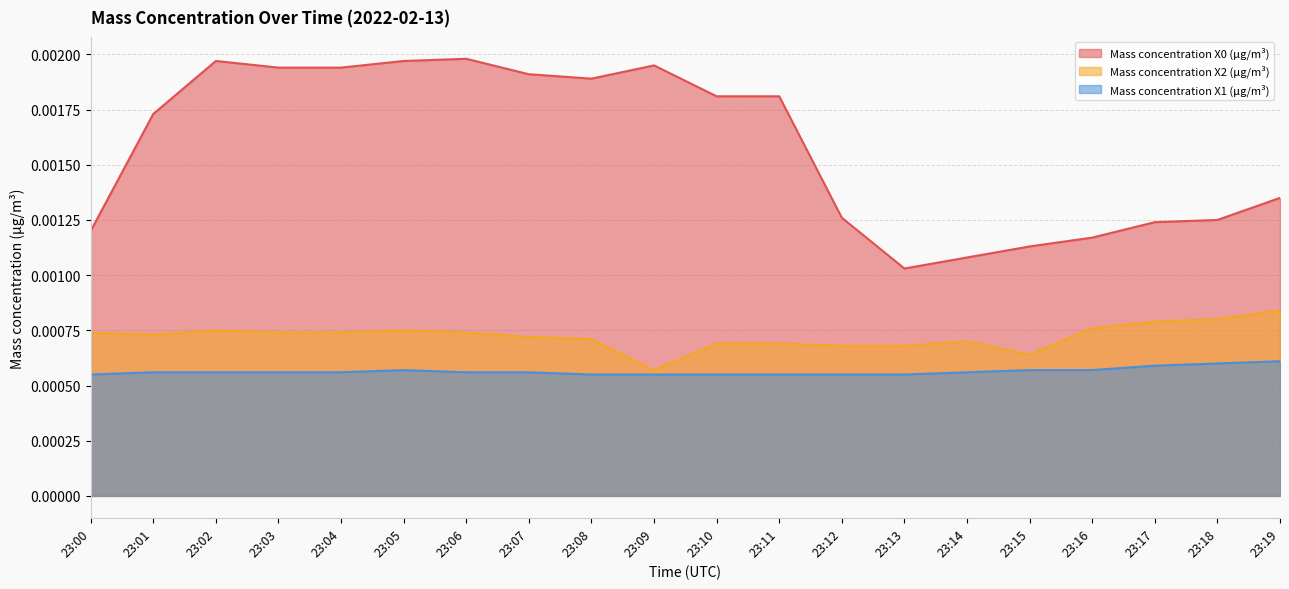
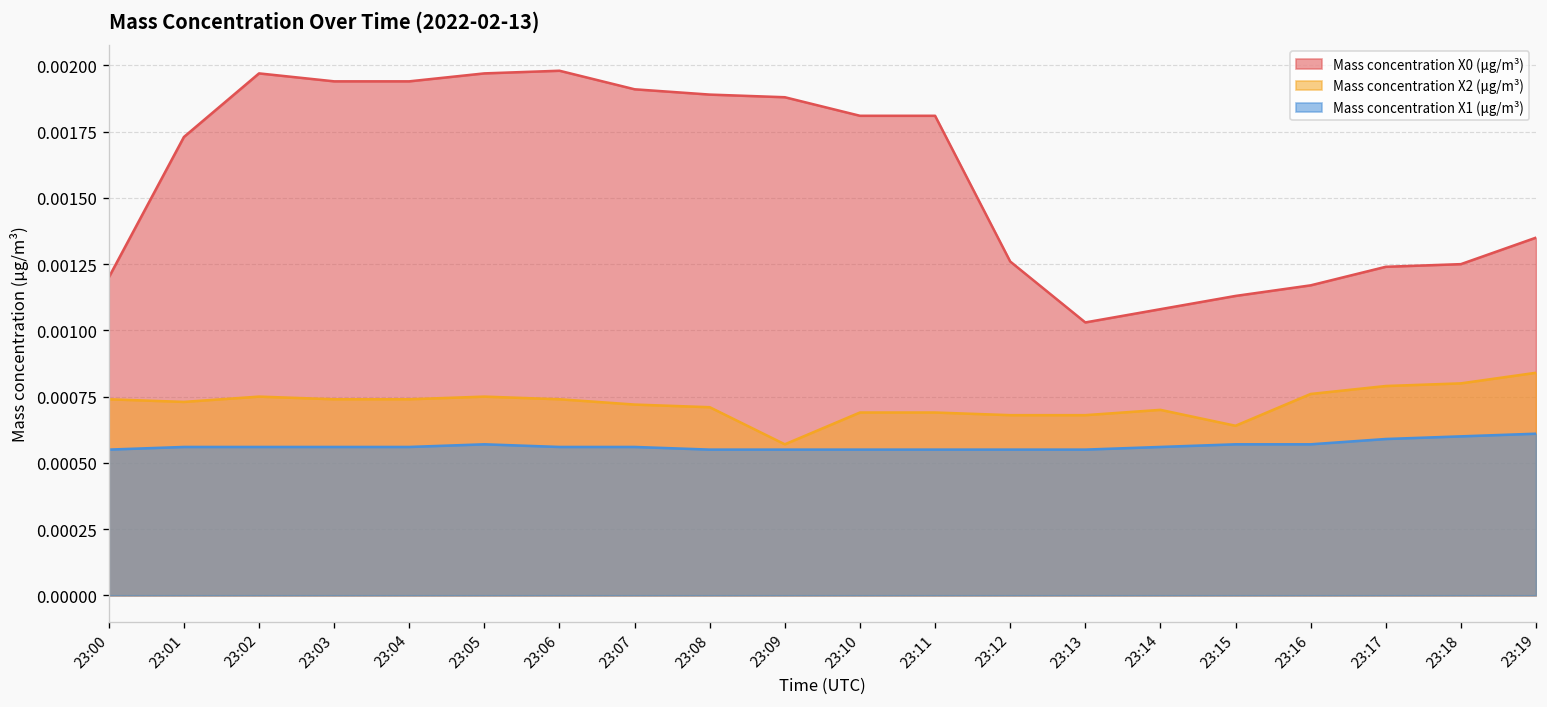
Mass concentration X0 (μg/m³), 23:09: 0.00195 -> 0.00188
